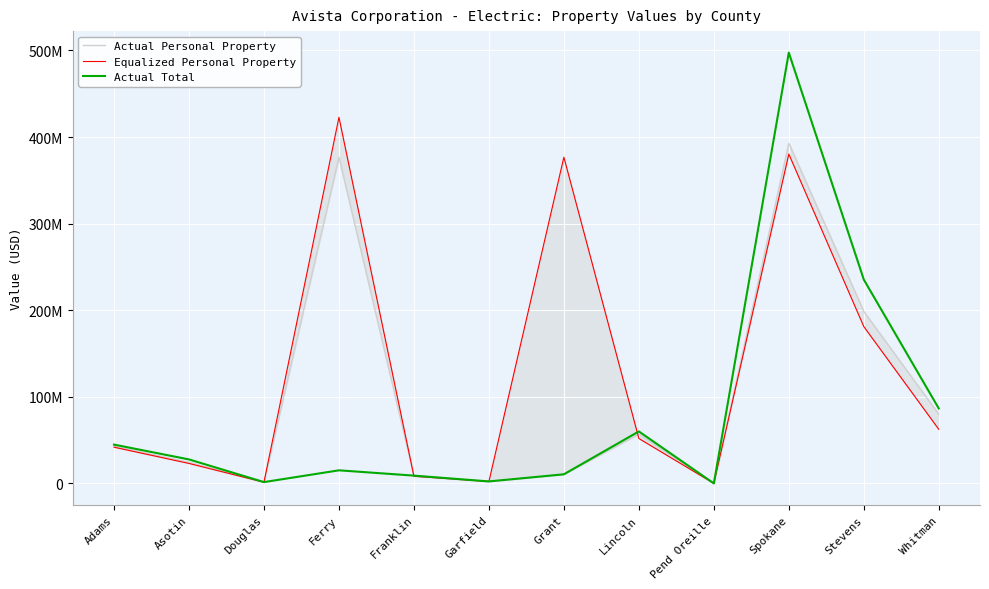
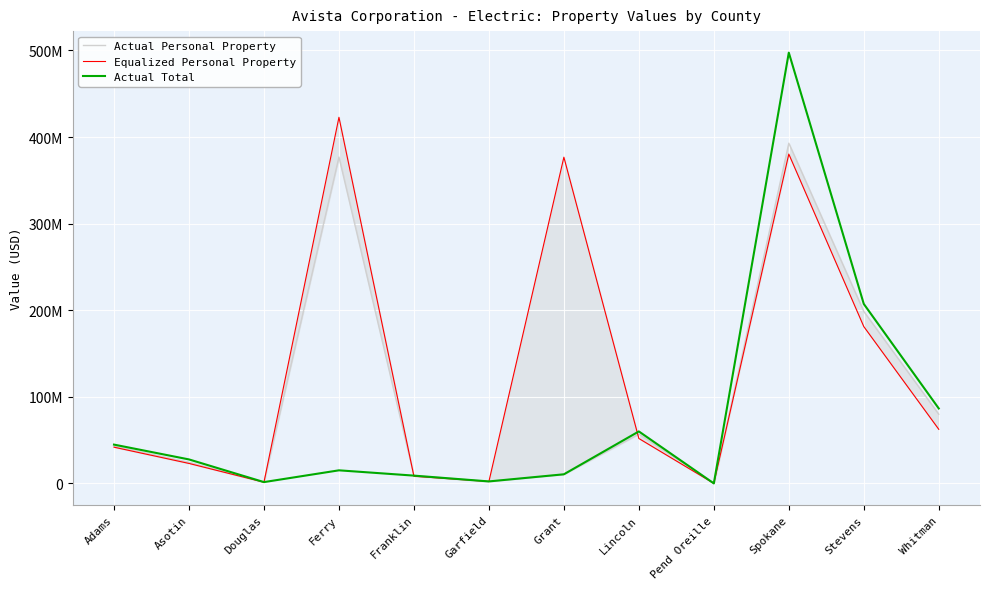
Actual Total, Stevens: 240000000 -> 210000000
